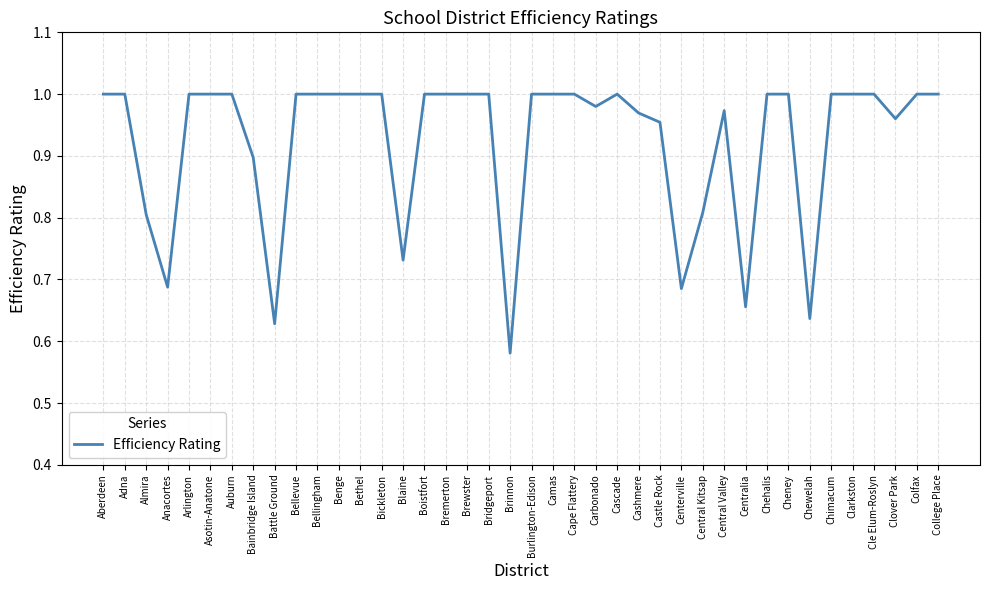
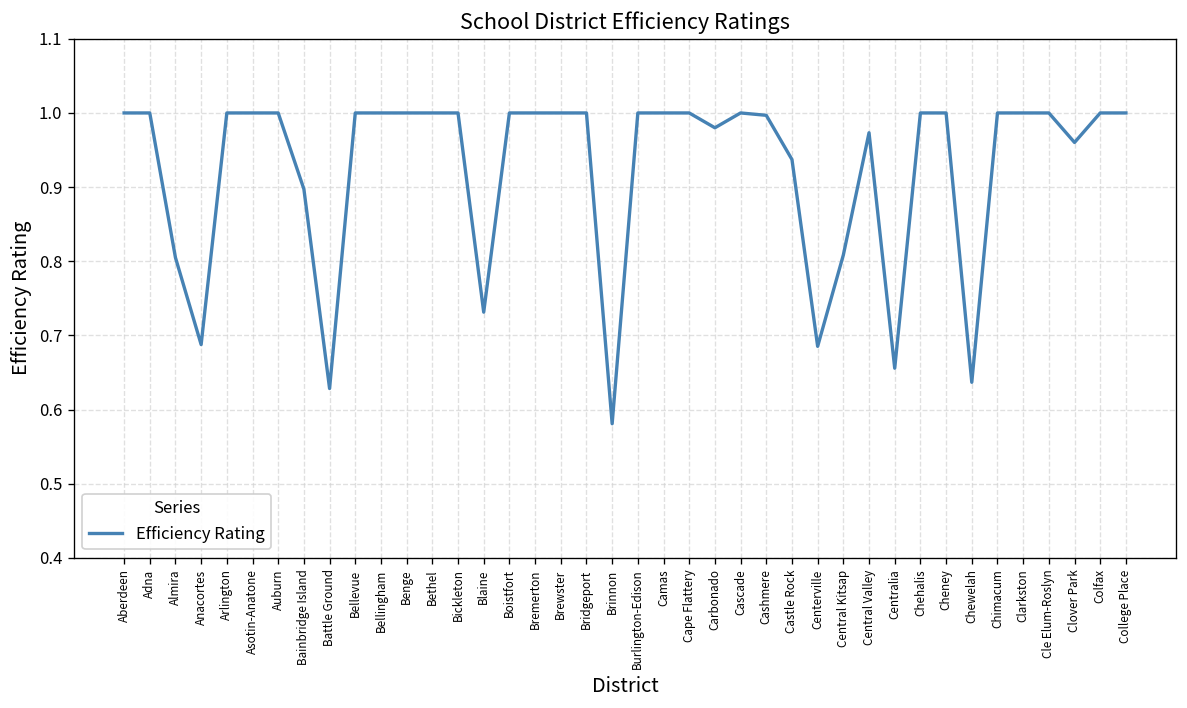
Cashmere: 0.97 -> 1.00
Castle Rock: 0.95 -> 0.94
